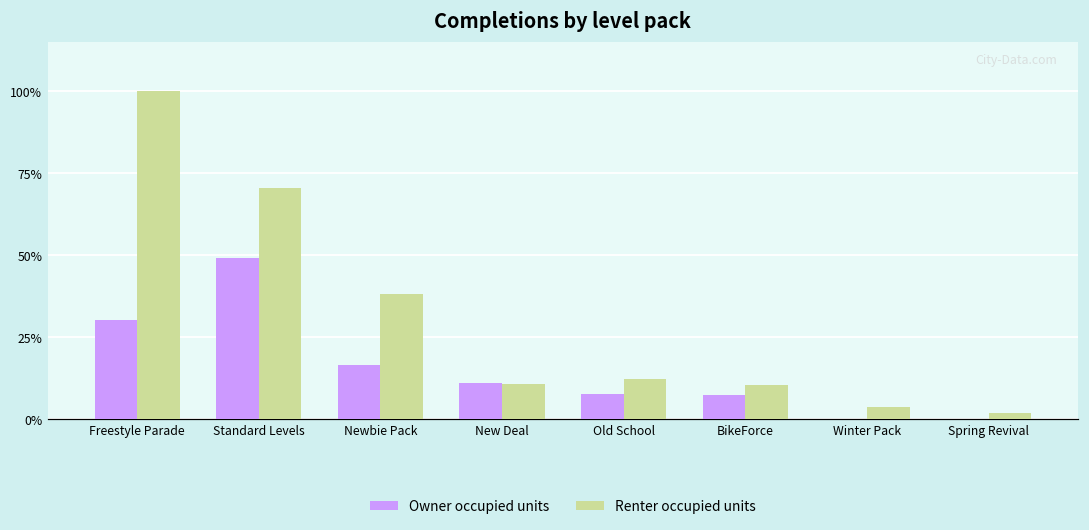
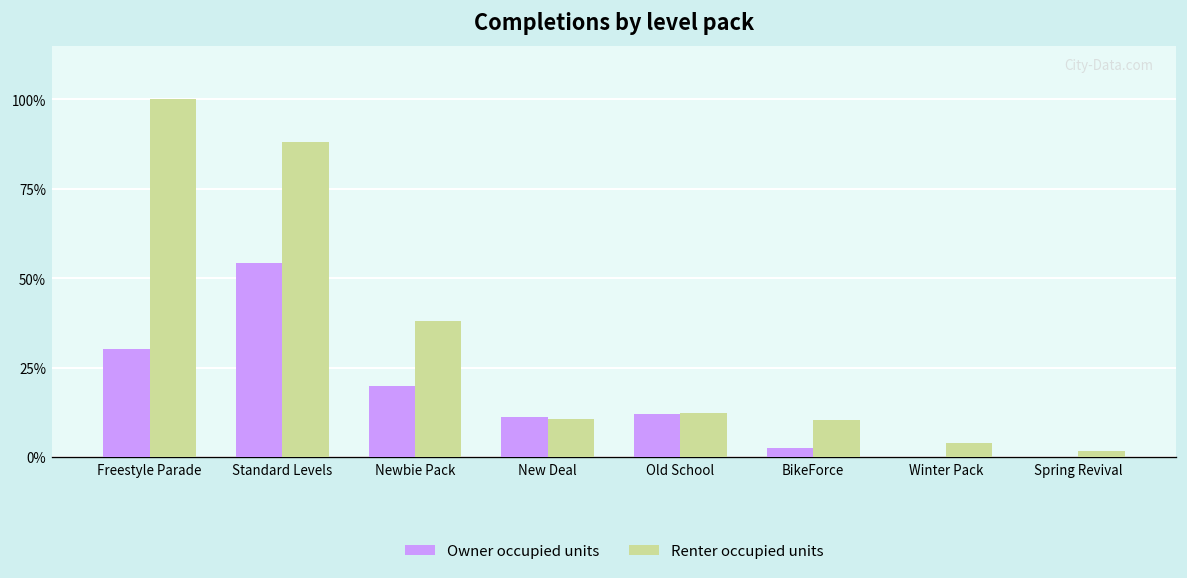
Owner occupied units, Standard Levels: 49% -> 54%
Renter occupied units, Standard Levels: 70% -> 88%
Owner occupied units, Newbie Pack: 17% -> 20%
Owner occupied units, Old School: 8% -> 12%
Owner occupied units, BikeForce: 7% -> 2%
